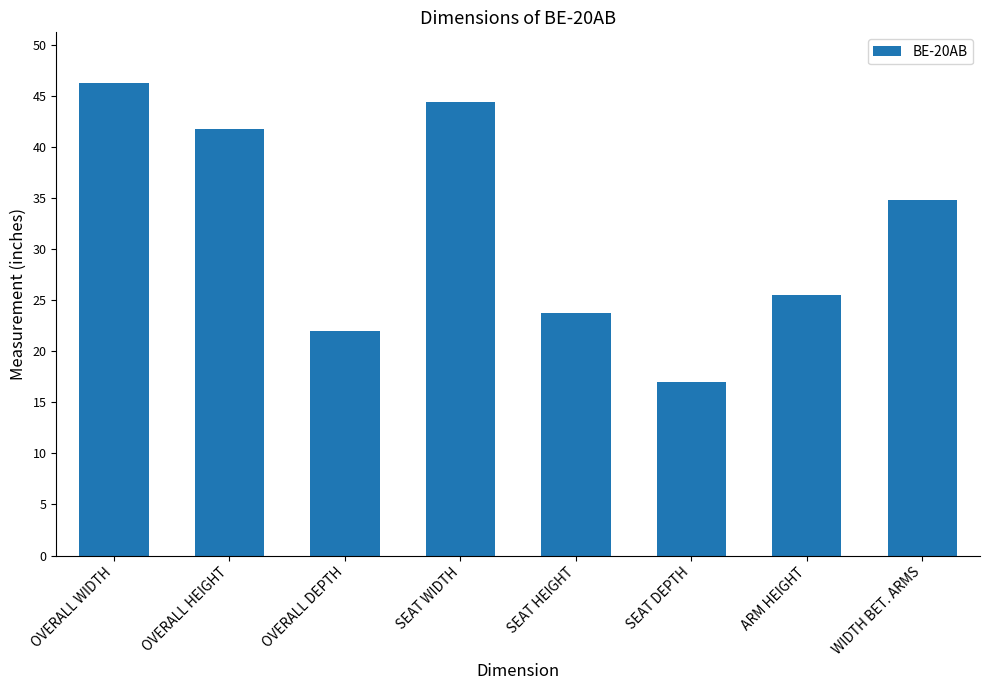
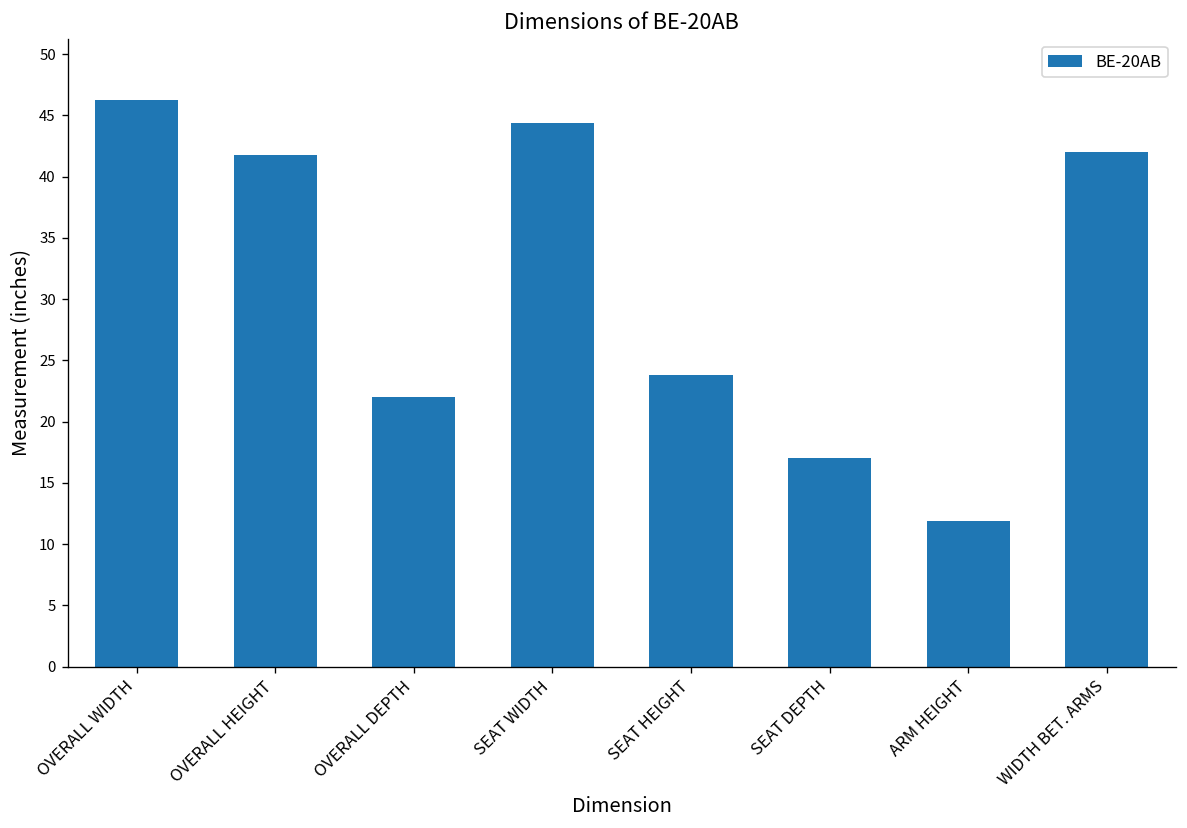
ARM HEIGHT: 25.5 -> 11.9
WIDTH BET. ARMS: 34.8 -> 42.0
